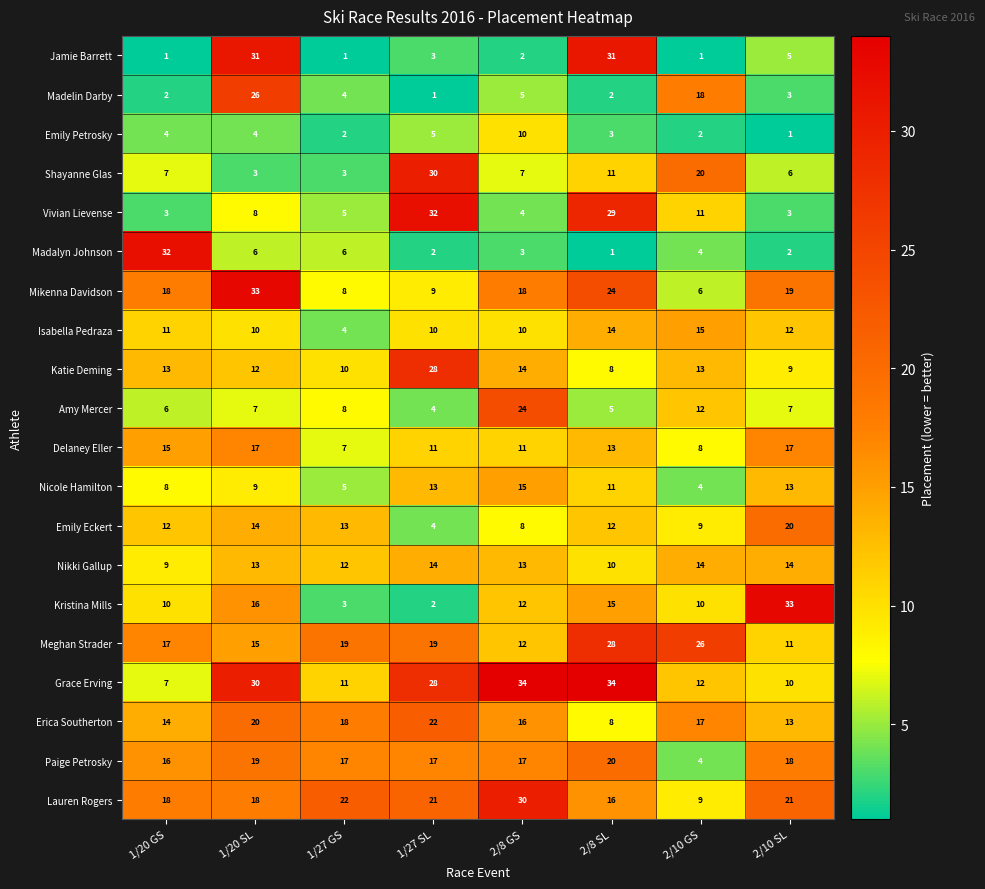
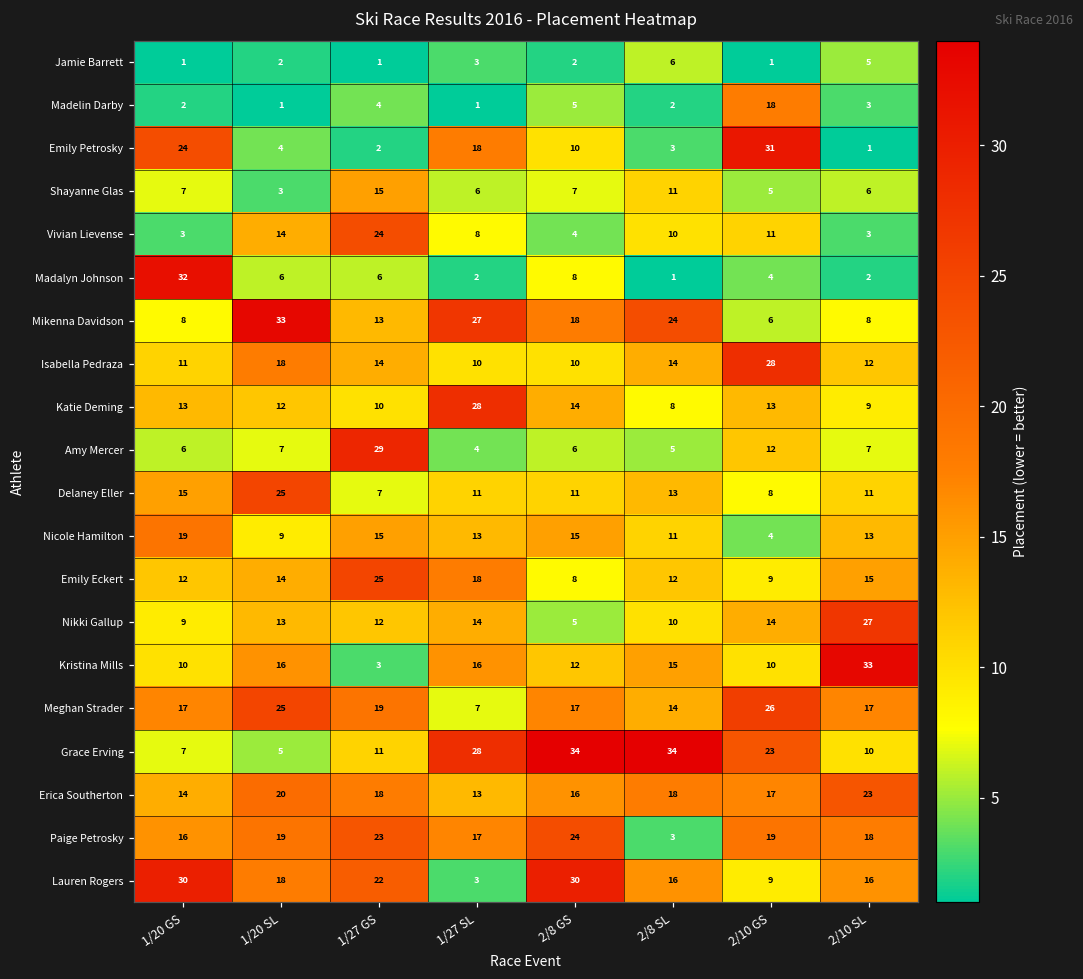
Jamie Barrett, 1/20 SL: 31 -> 2
Jamie Barrett, 2/8 SL: 31 -> 6
Madelin Darby, 1/20 SL: 26 -> 1
Emily Petrosky, 1/20 GS: 4 -> 24
Emily Petrosky, 1/27 SL: 5 -> 18
Emily Petrosky, 2/10 GS: 2 -> 31
Shayanne Glas, 1/27 GS: 3 -> 15
Shayanne Glas, 1/27 SL: 30 -> 6
Shayanne Glas, 2/10 GS: 20 -> 5
Vivian Lievense, 1/20 SL: 8 -> 14
Vivian Lievense, 1/27 GS: 5 -> 24
Vivian Lievense, 1/27 SL: 32 -> 8
Vivian Lievense, 2/8 SL: 29 -> 10
Madalyn Johnson, 2/8 GS: 3 -> 8
Mikenna Davidson, 1/20 GS: 18 -> 8
Mikenna Davidson, 1/27 GS: 8 -> 13
Mikenna Davidson, 1/27 SL: 9 -> 27
Mikenna Davidson, 2/10 SL: 19 -> 8
Isabella Pedraza, 1/20 SL: 10 -> 18
Isabella Pedraza, 1/27 GS: 4 -> 14
Isabella Pedraza, 2/10 GS: 15 -> 28
Amy Mercer, 1/27 GS: 8 -> 29
Amy Mercer, 2/8 GS: 24 -> 6
Delaney Eller, 1/20 SL: 17 -> 25
Delaney Eller, 2/10 SL: 17 -> 11
Nicole Hamilton, 1/20 GS: 8 -> 19
Nicole Hamilton, 1/27 GS: 5 -> 15
Emily Eckert, 1/27 GS: 13 -> 25
Emily Eckert, 1/27 SL: 4 -> 18
Emily Eckert, 2/10 SL: 20 -> 15
Nikki Gallup, 2/8 GS: 13 -> 5
Nikki Gallup, 2/10 SL: 14 -> 27
Kristina Mills, 1/27 SL: 2 -> 16
Meghan Strader, 1/20 SL: 15 -> 25
Meghan Strader, 1/27 SL: 19 -> 7
Meghan Strader, 2/8 GS: 12 -> 17
Meghan Strader, 2/8 SL: 28 -> 14
Meghan Strader, 2/10 SL: 11 -> 17
Grace Erving, 1/20 SL: 30 -> 5
Grace Erving, 2/10 GS: 12 -> 23
Erica Southerton, 1/27 SL: 22 -> 13
Erica Southerton, 2/8 SL: 8 -> 18
Erica Southerton, 2/10 SL: 13 -> 23
Paige Petrosky, 1/27 GS: 17 -> 23
Paige Petrosky, 2/8 GS: 17 -> 24
Paige Petrosky, 2/8 SL: 20 -> 3
Paige Petrosky, 2/10 GS: 4 -> 19
Lauren Rogers, 1/20 GS: 18 -> 30
Lauren Rogers, 1/27 SL: 21 -> 3
Lauren Rogers, 2/10 SL: 21 -> 16
